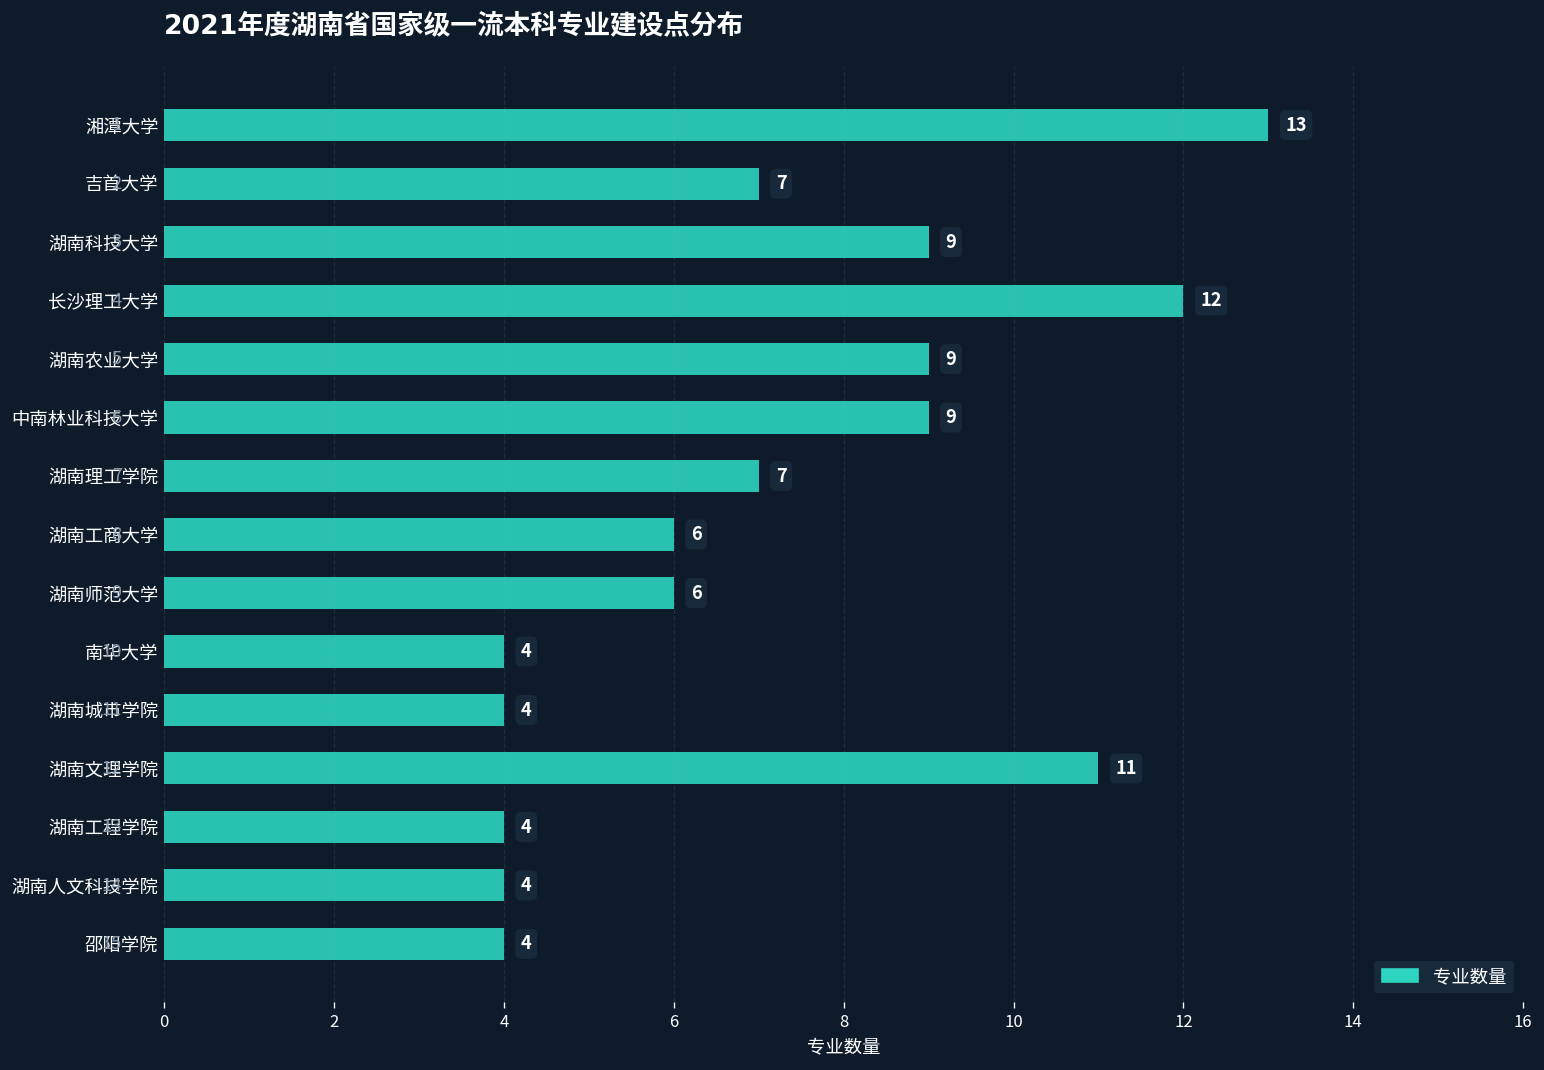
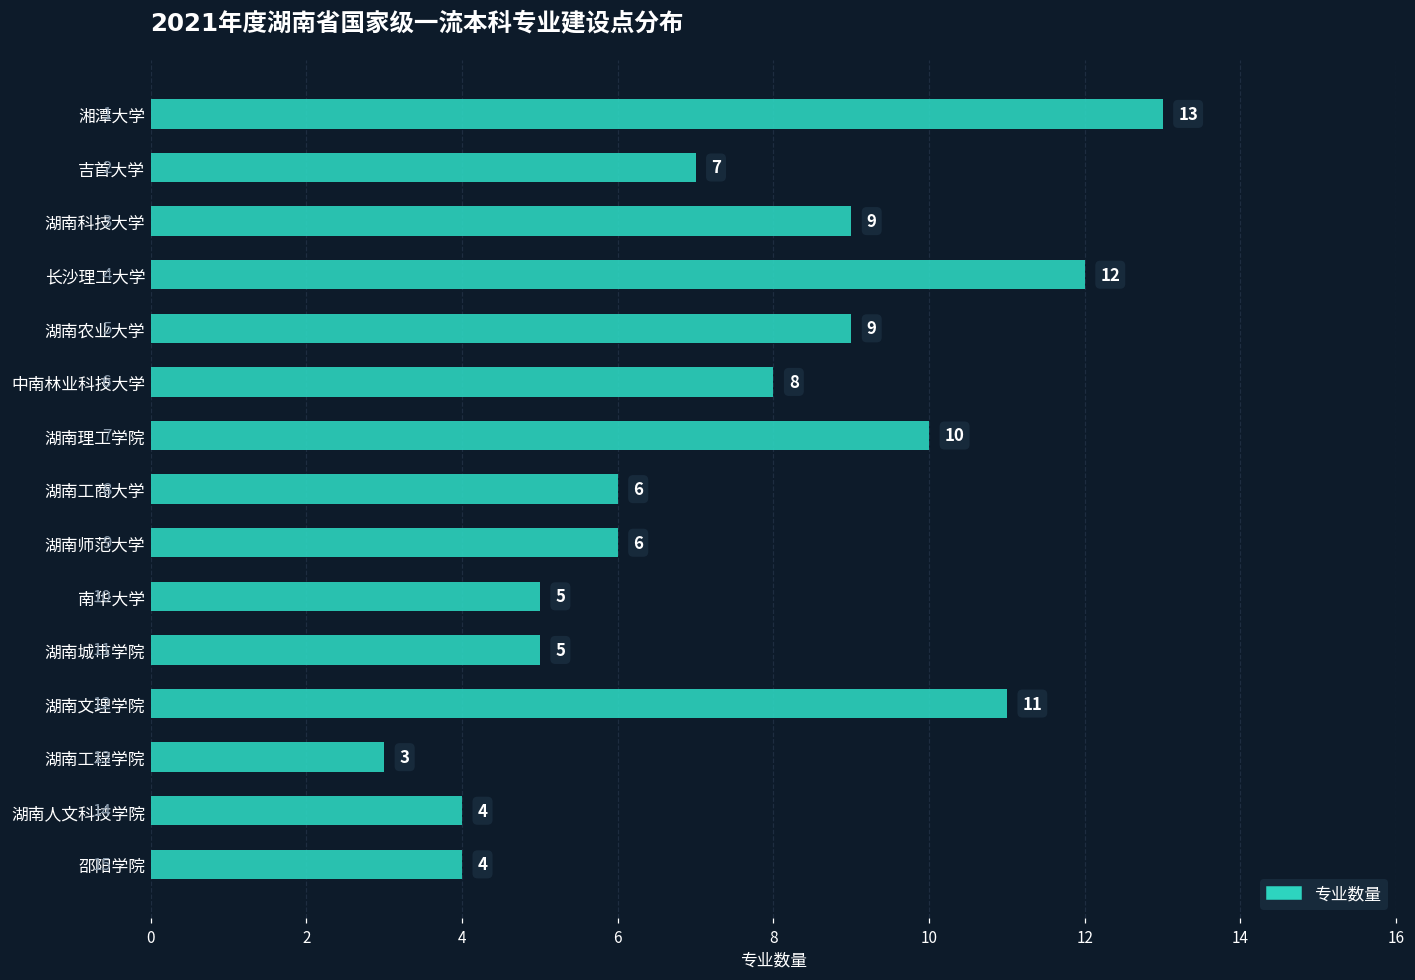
中南林业科技大学: 9 -> 8
湖南理工学院: 7 -> 10
南华大学: 4 -> 5
湖南城市学院: 4 -> 5
湖南工程学院: 4 -> 3
